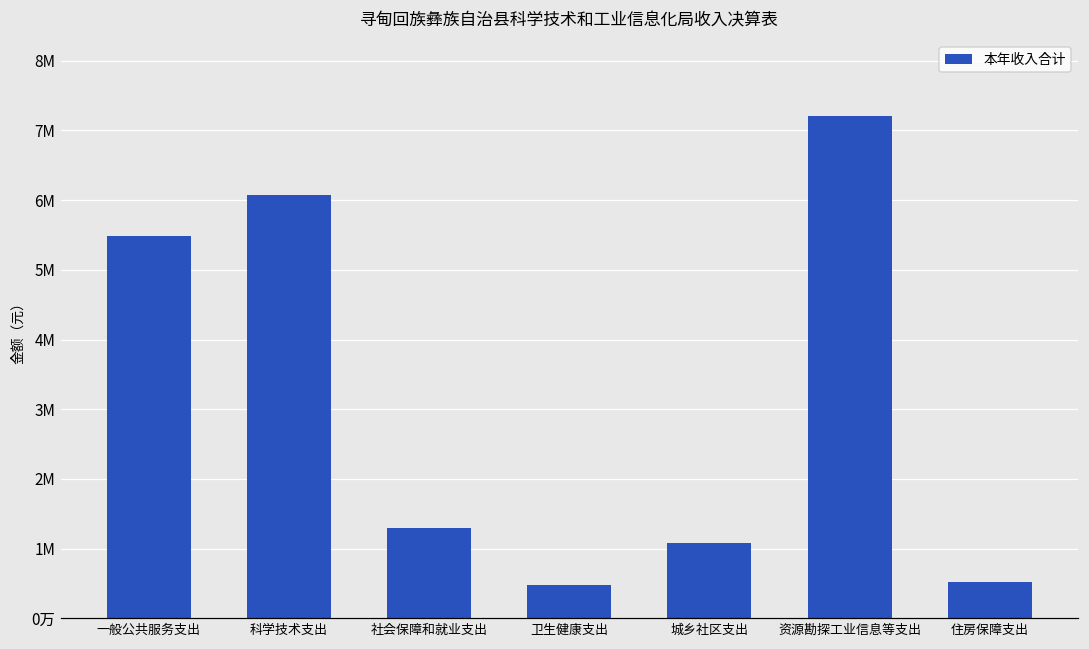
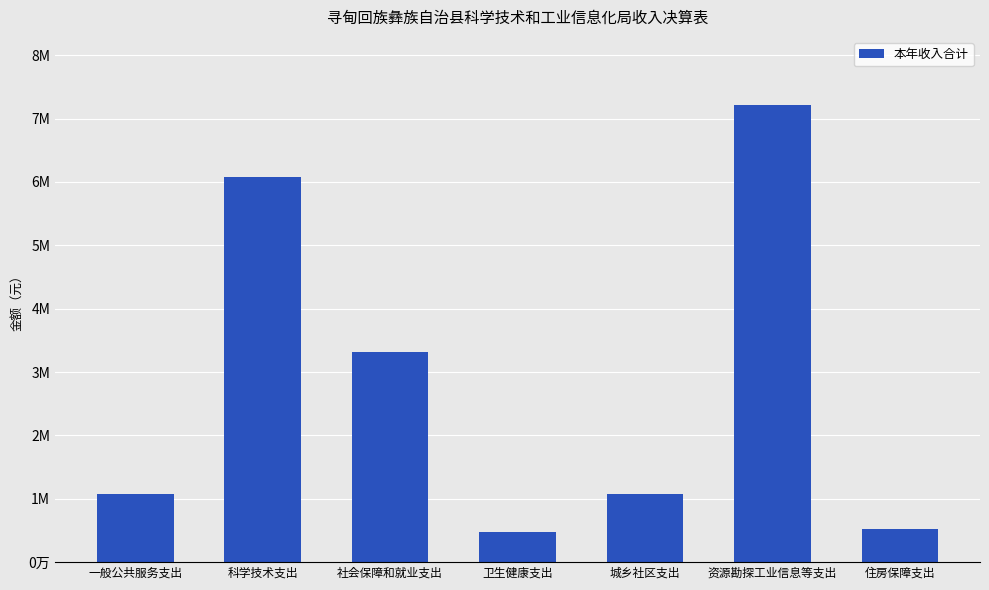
一般公共服务支出: 5500000 -> 1100000
社会保障和就业支出: 1300000 -> 3300000
